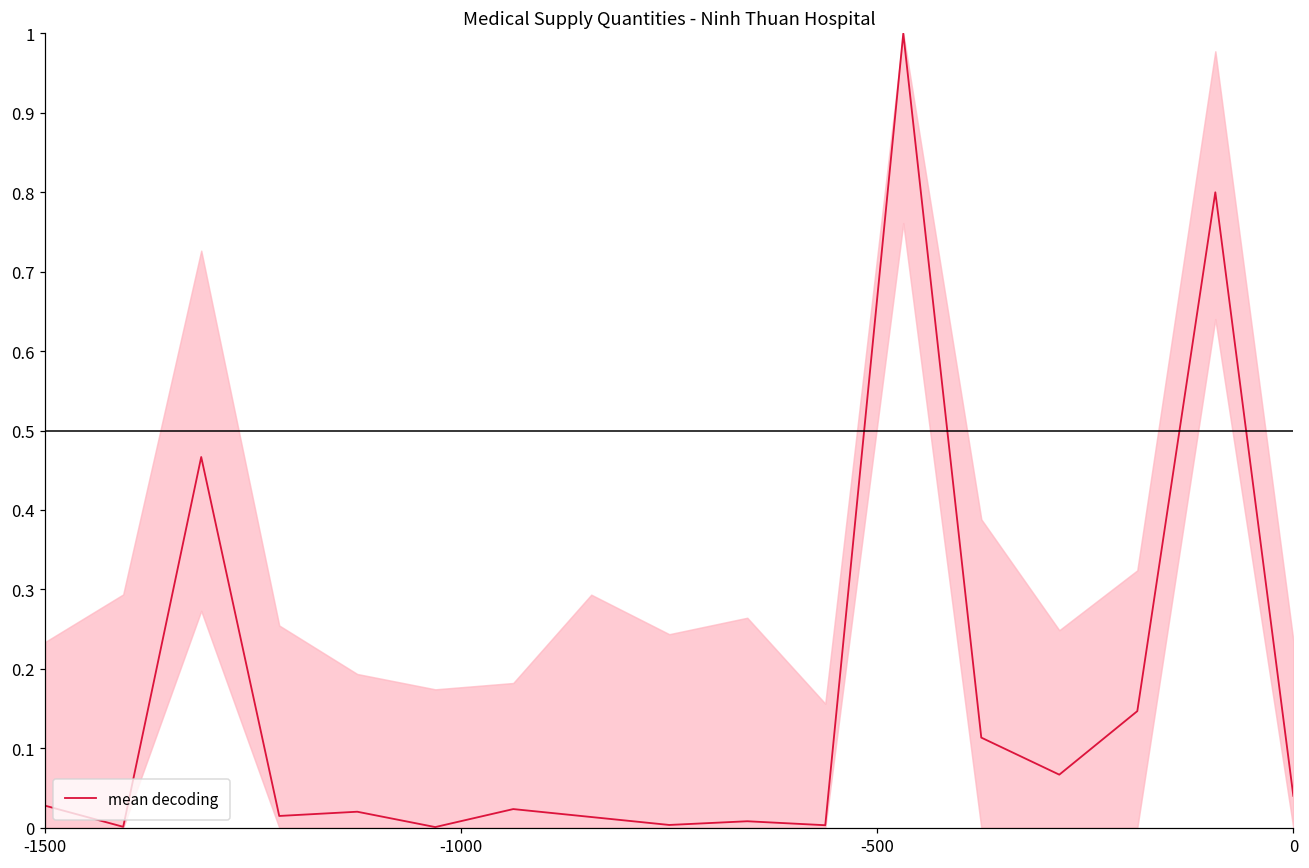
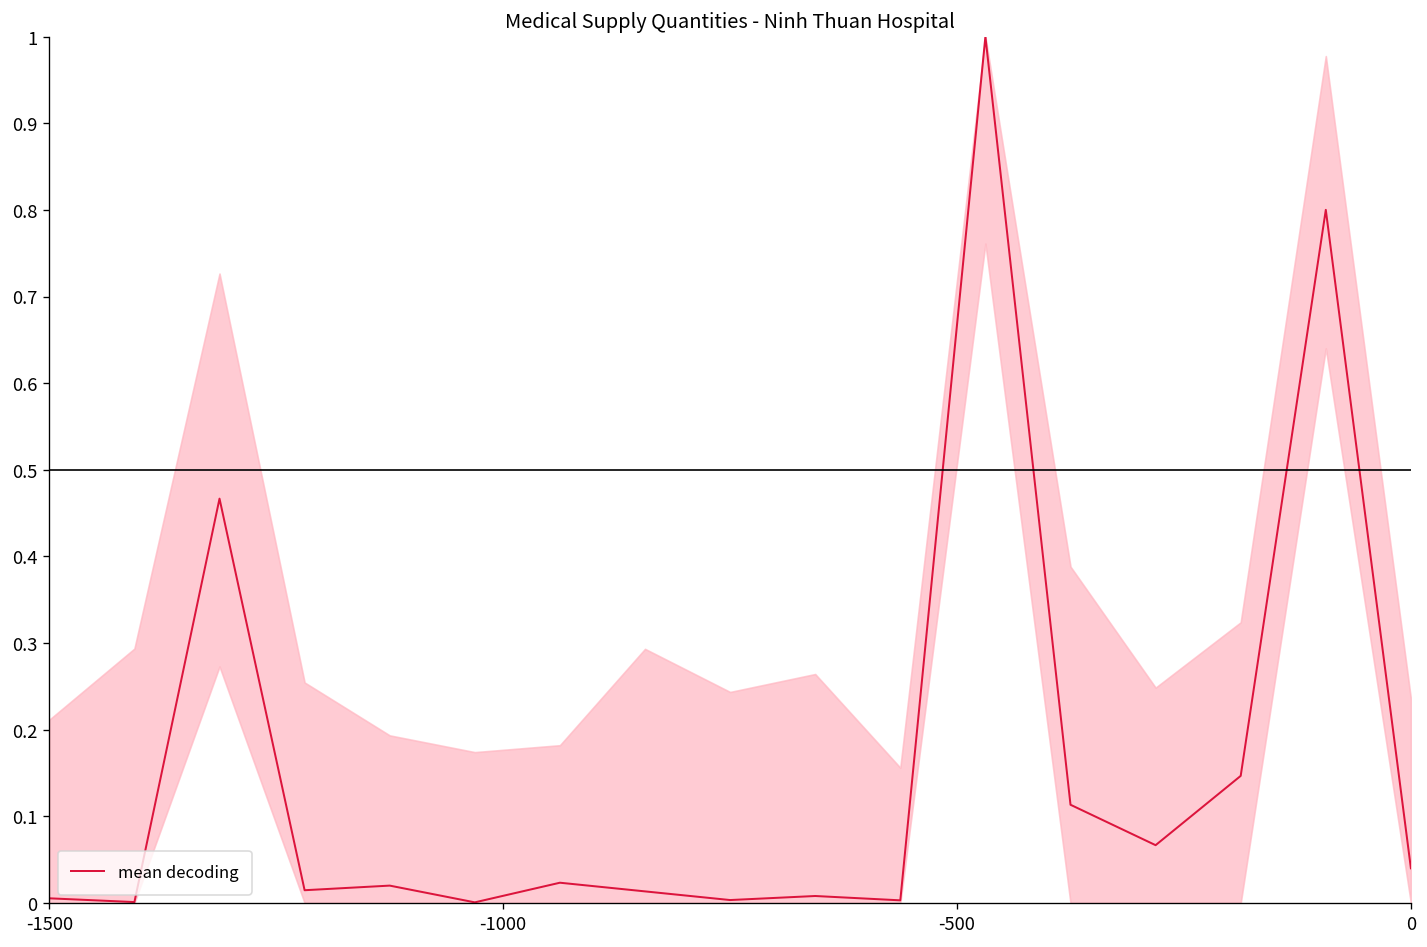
mean decoding, -1500: 0.03 -> 0.01
